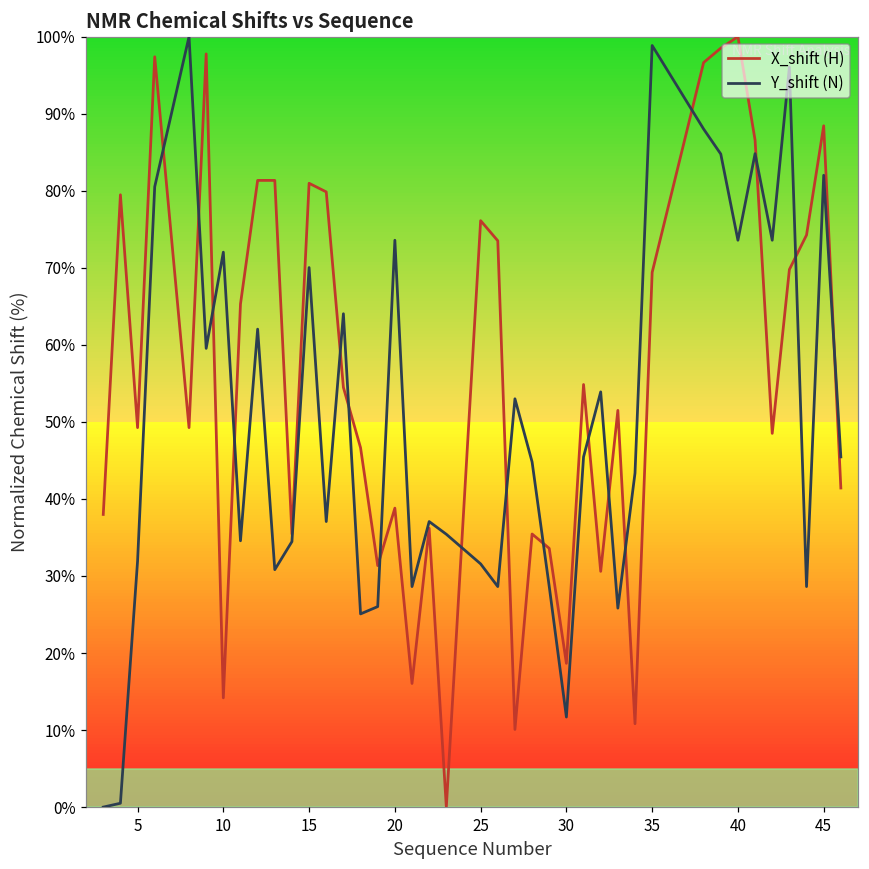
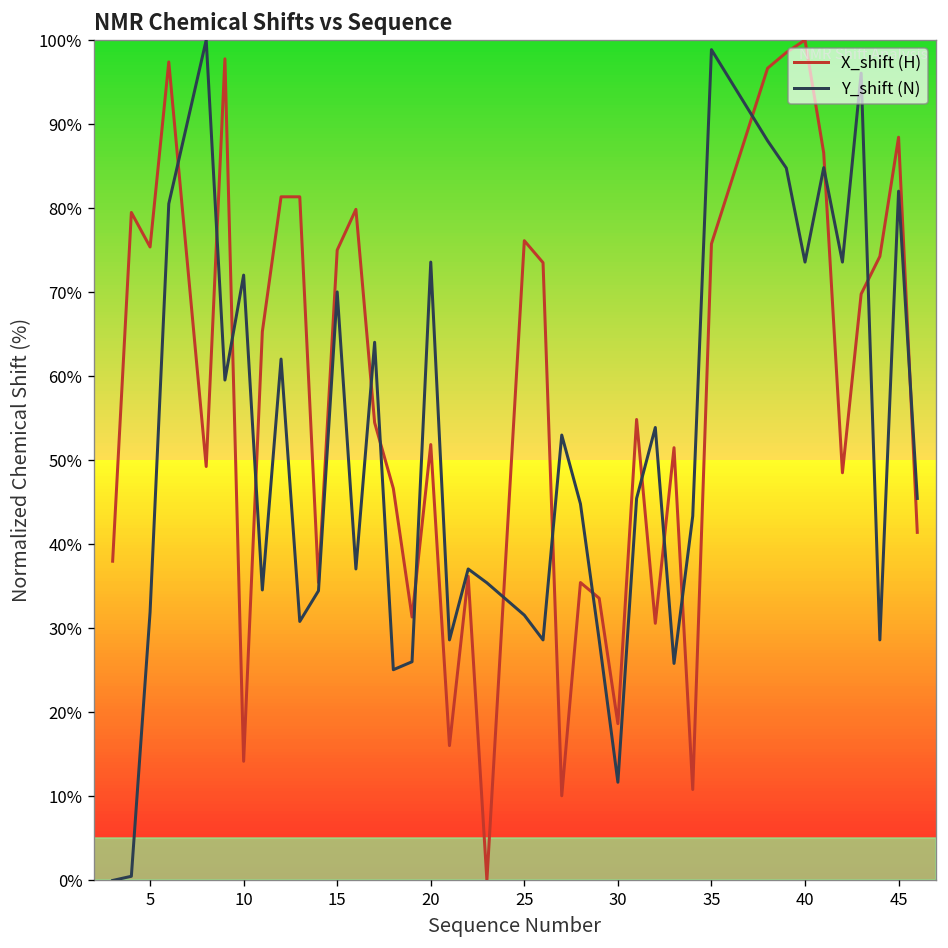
X_shift (H), 5: 49% -> 75%
X_shift (H), 15: 81% -> 75%
X_shift (H), 20: 39% -> 52%
X_shift (H), 35: 69% -> 76%
